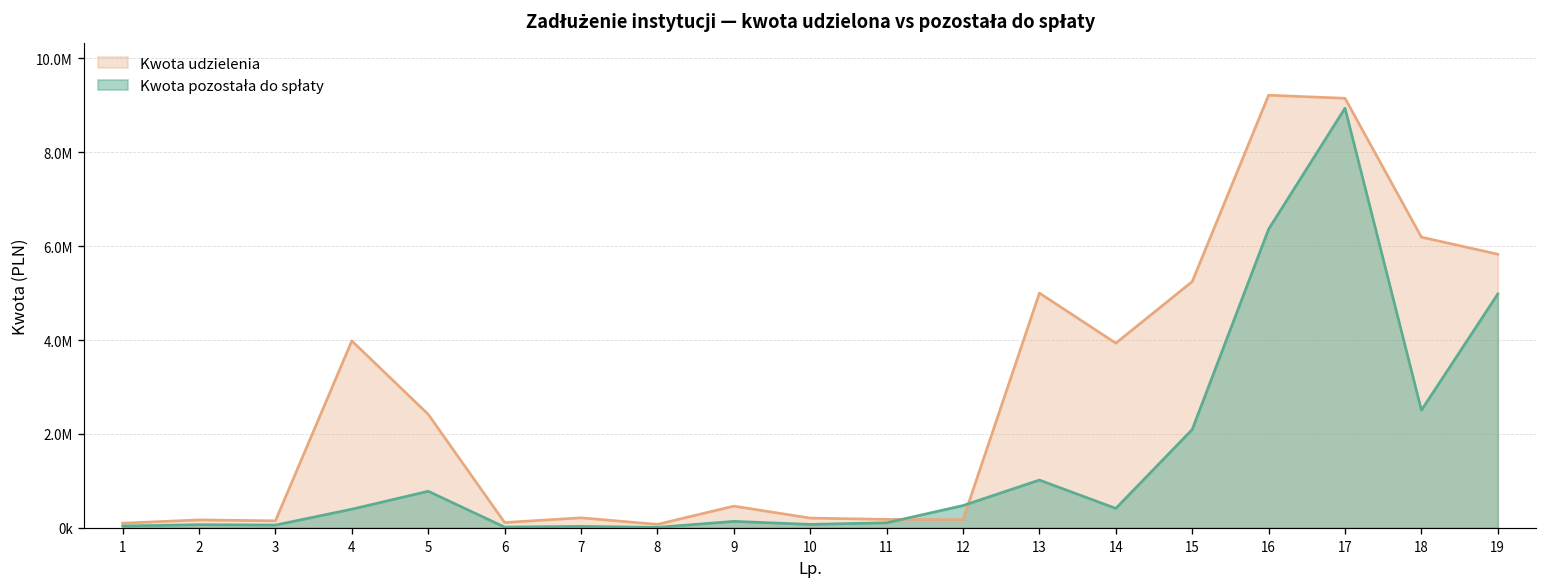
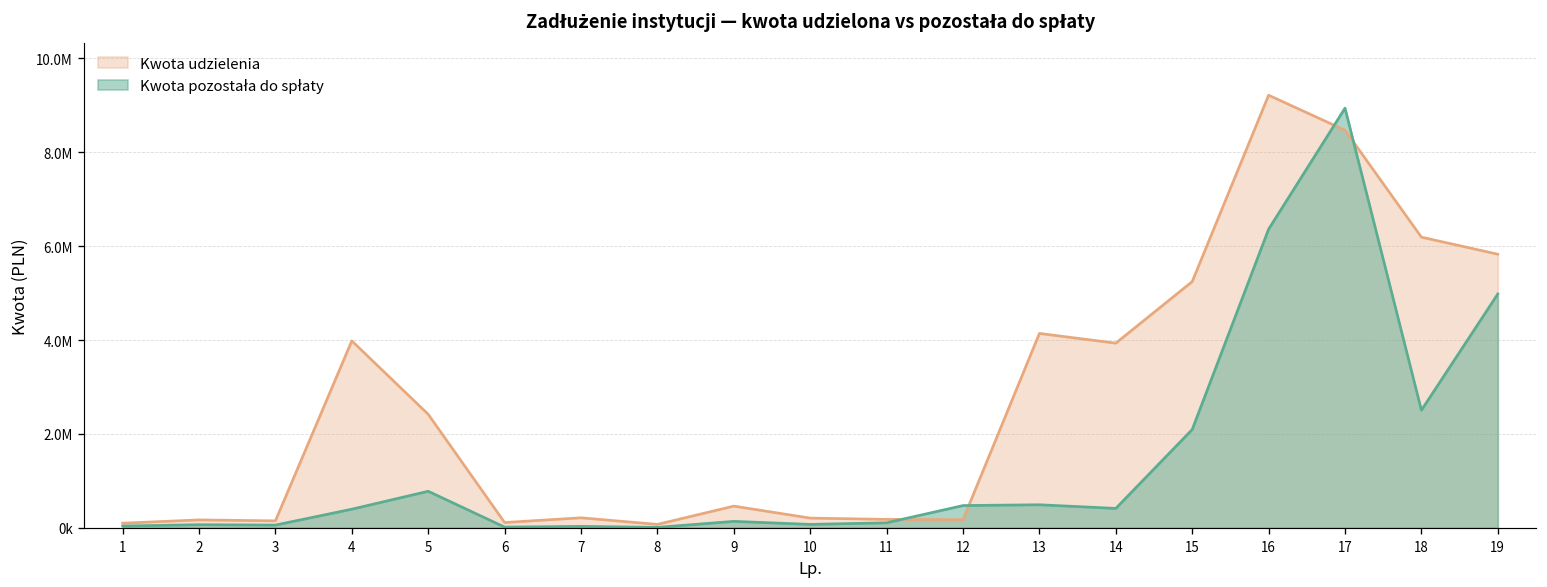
Kwota udzielenia, 13: 5000000 -> 4100000
Kwota pozostała do spłaty, 13: 1000000 -> 500000
Kwota udzielenia, 17: 9100000 -> 8500000
